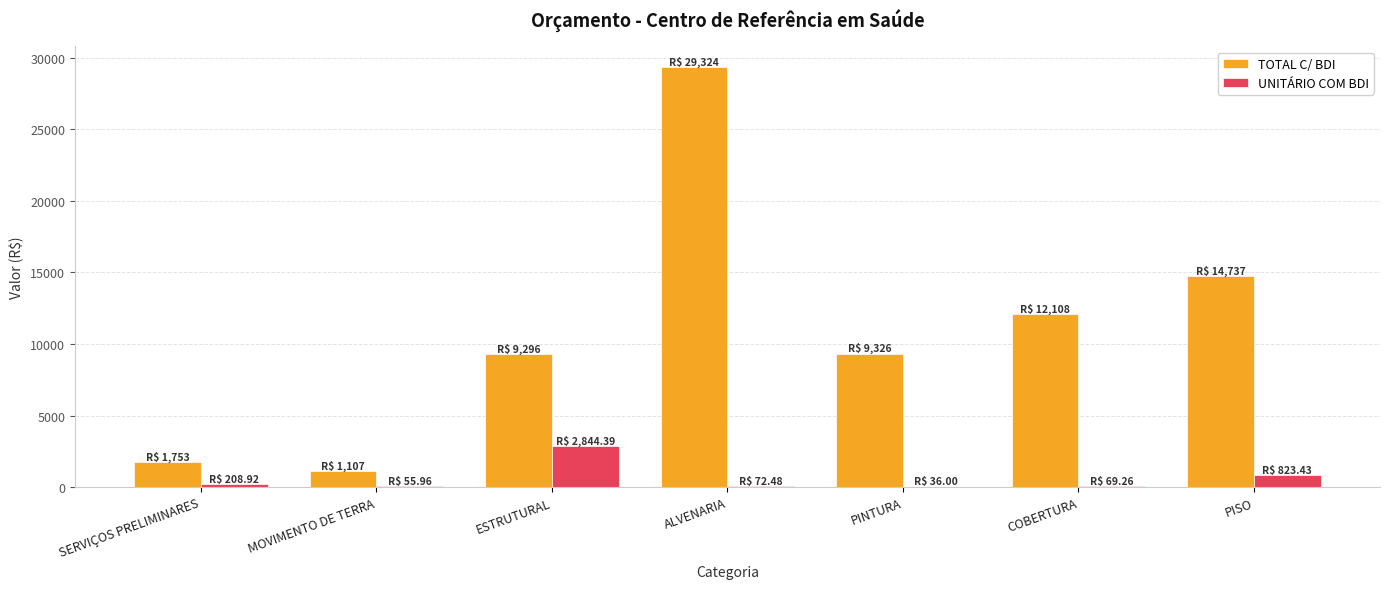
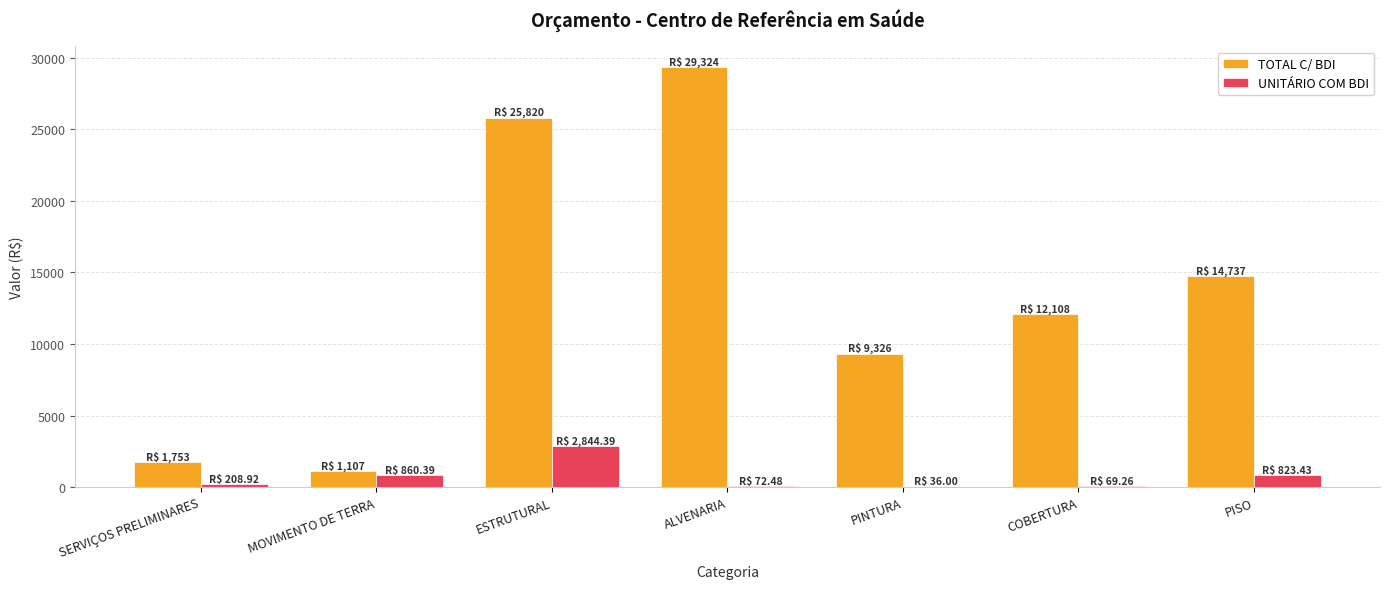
UNITÁRIO COM BDI, MOVIMENTO DE TERRA: 55.96 -> 860.39
TOTAL C/ BDI, ESTRUTURAL: 9,296 -> 25,820
